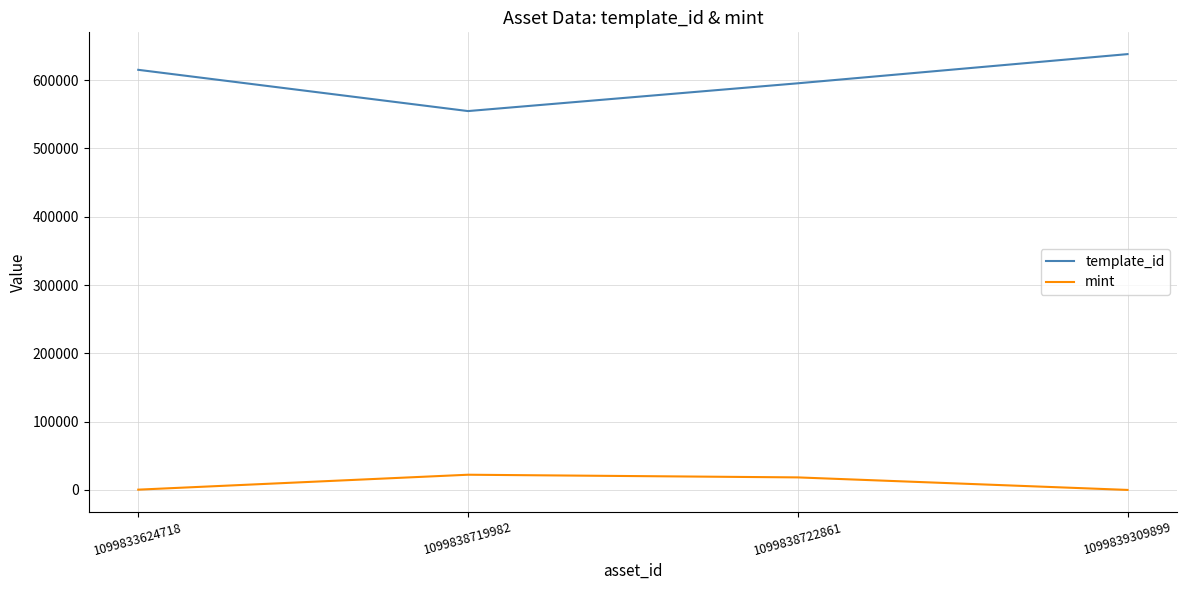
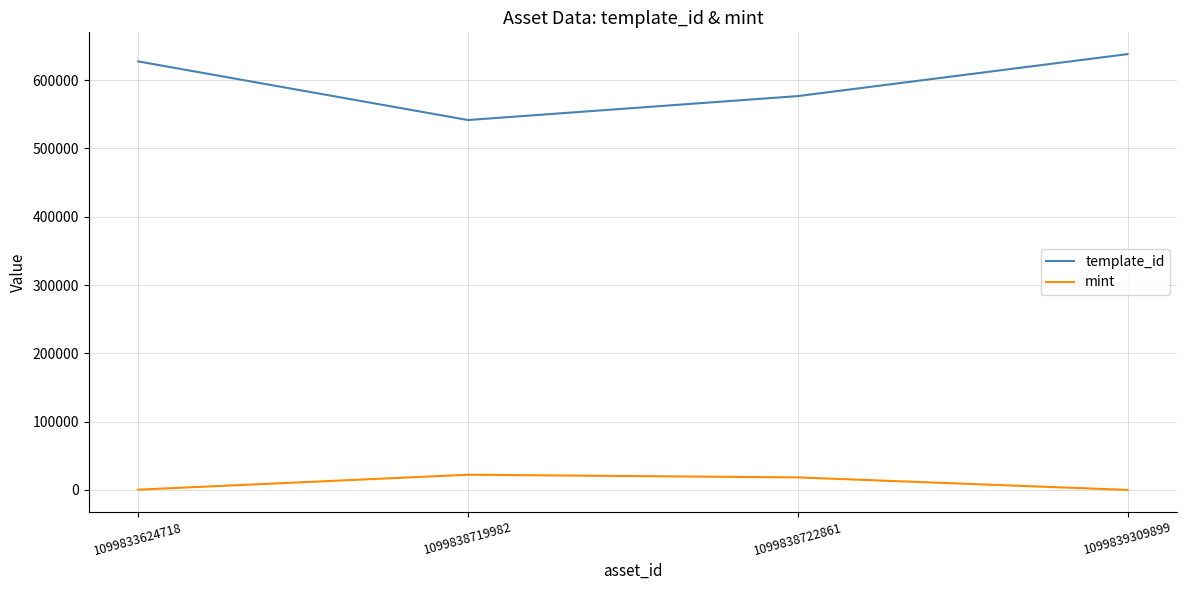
template_id, 1099833624718: 610000 -> 630000
template_id, 1099838719982: 550000 -> 540000
template_id, 1099838722861: 600000 -> 580000
